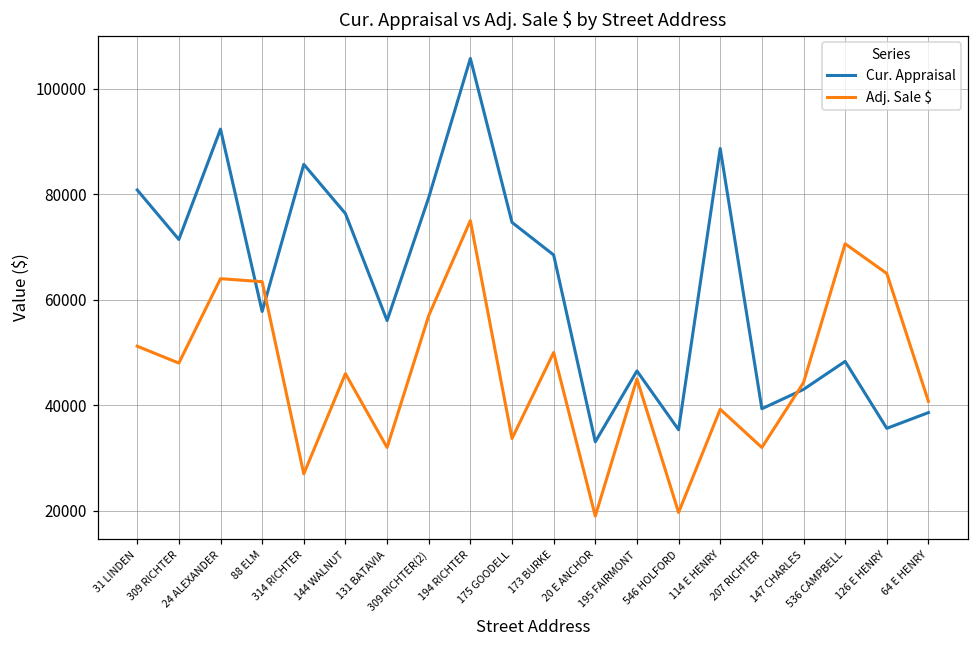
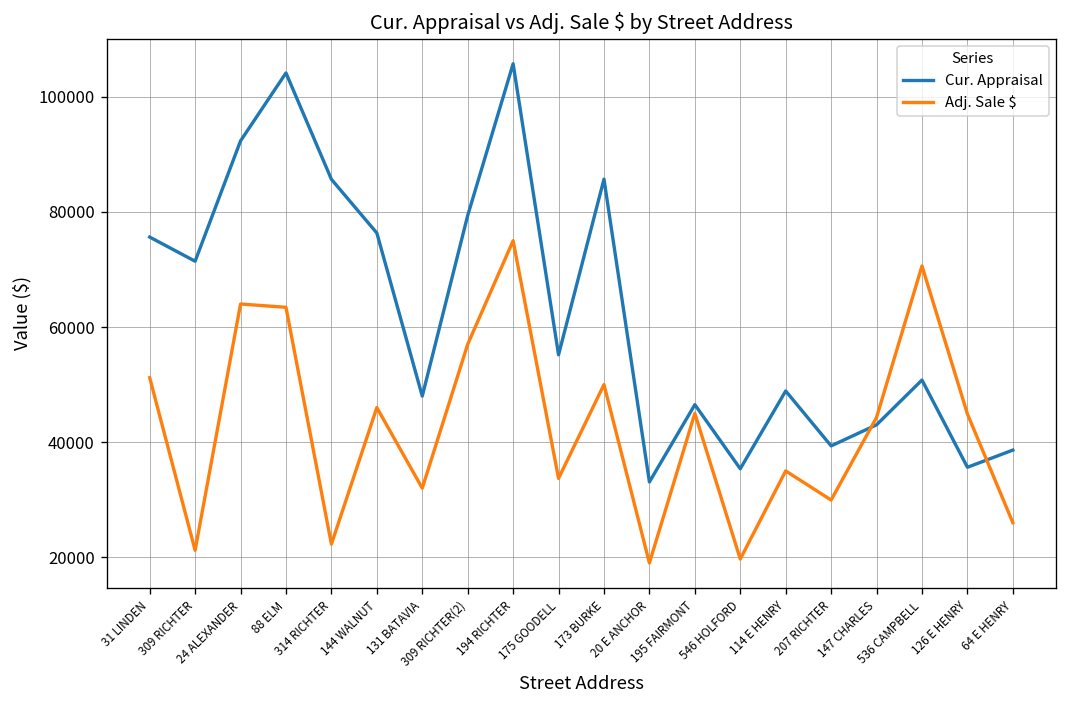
Cur. Appraisal, 31 LINDEN: 81000 -> 76000
Adj. Sale $, 309 RICHTER: 48000 -> 21000
Cur. Appraisal, 88 ELM: 58000 -> 104000
Adj. Sale $, 314 RICHTER: 27000 -> 22000
Cur. Appraisal, 131 BATAVIA: 56000 -> 48000
Cur. Appraisal, 175 GOODELL: 75000 -> 55000
Cur. Appraisal, 173 BURKE: 68000 -> 86000
Cur. Appraisal, 114 E HENRY: 89000 -> 49000
Adj. Sale $, 114 E HENRY: 39000 -> 35000
Adj. Sale $, 207 RICHTER: 32000 -> 30000
Cur. Appraisal, 536 CAMPBELL: 48000 -> 51000
Adj. Sale $, 126 E HENRY: 65000 -> 45000
Adj. Sale $, 64 E HENRY: 41000 -> 26000
